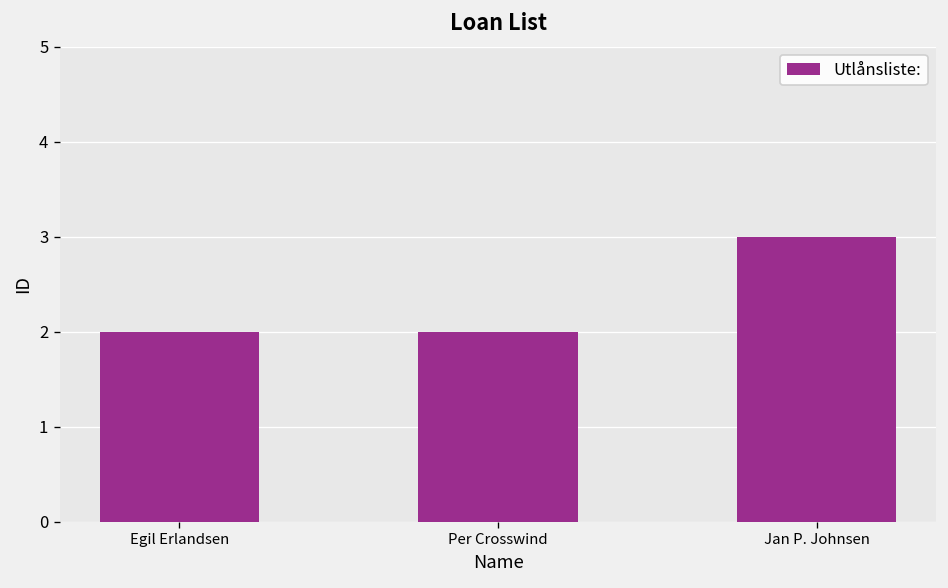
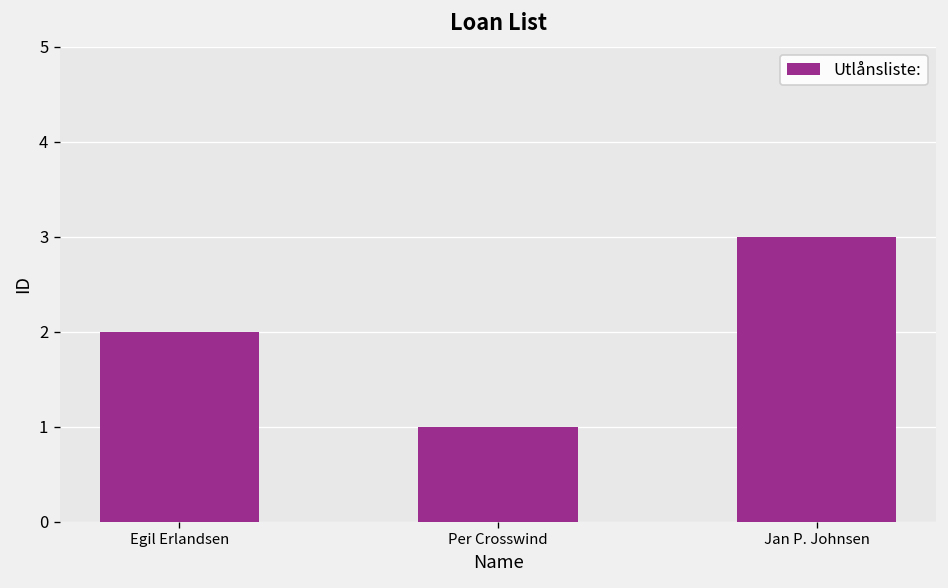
Per Crosswind: 2 -> 1
